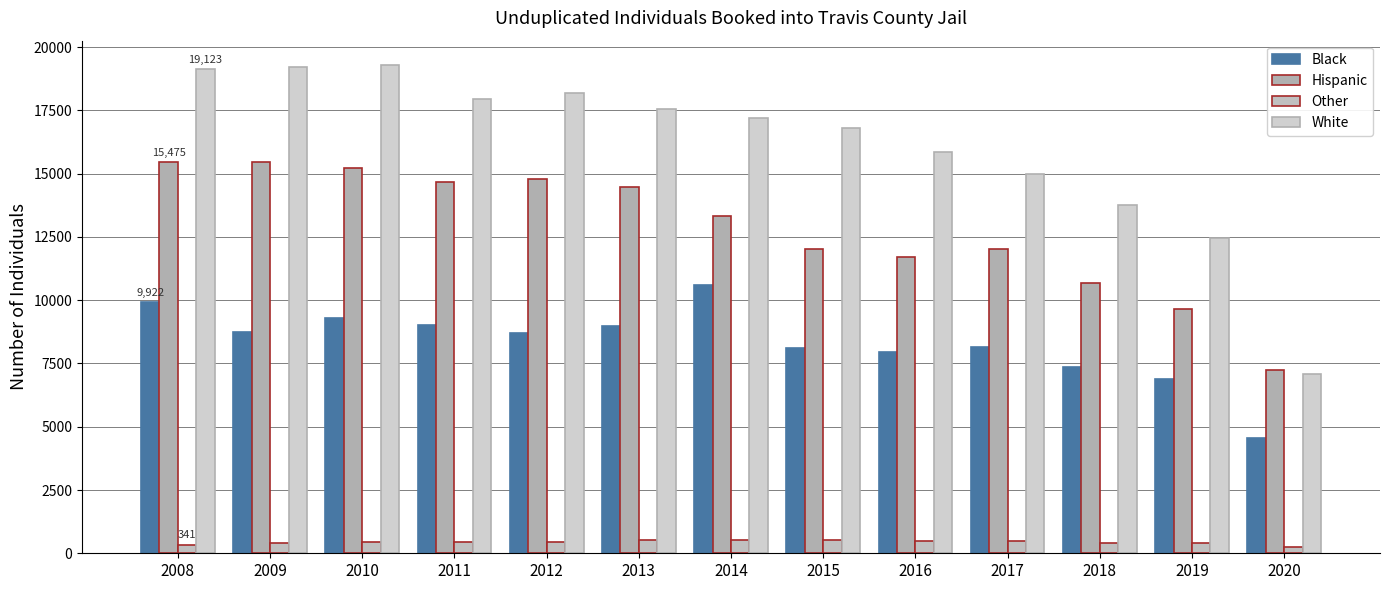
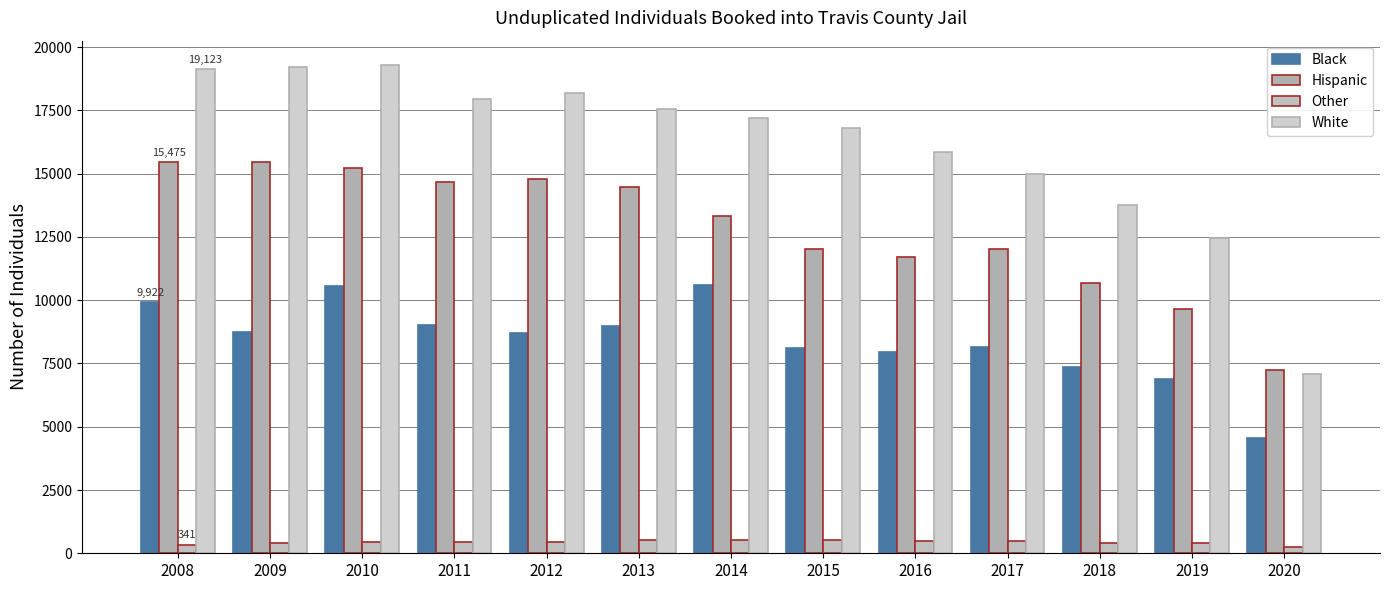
Black, 2010: 9300 -> 10600
